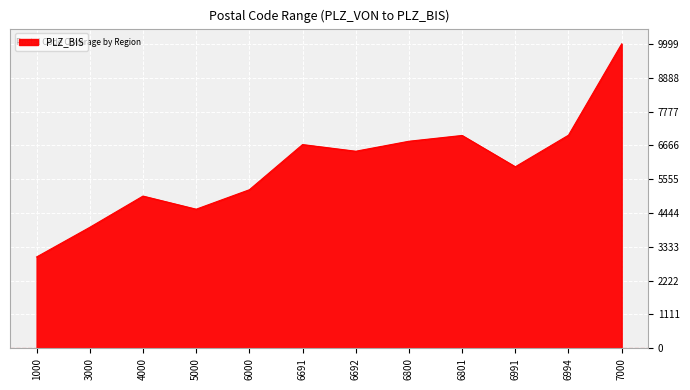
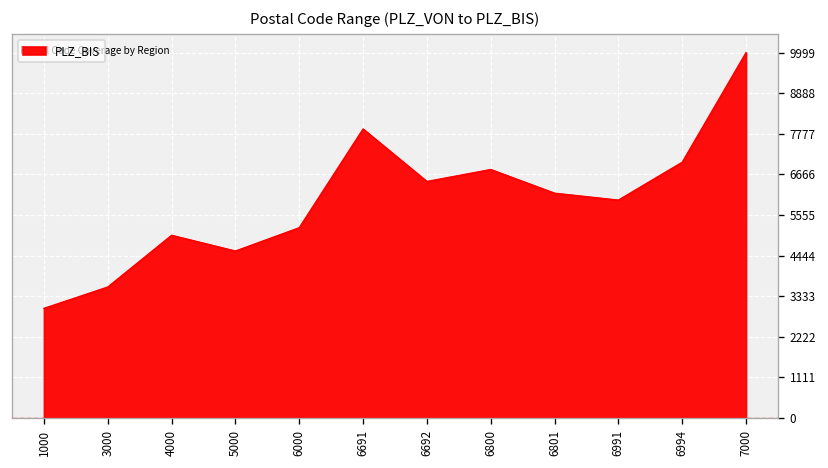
3000: 4000 -> 3600
6691: 6700 -> 7900
6801: 7000 -> 6200
